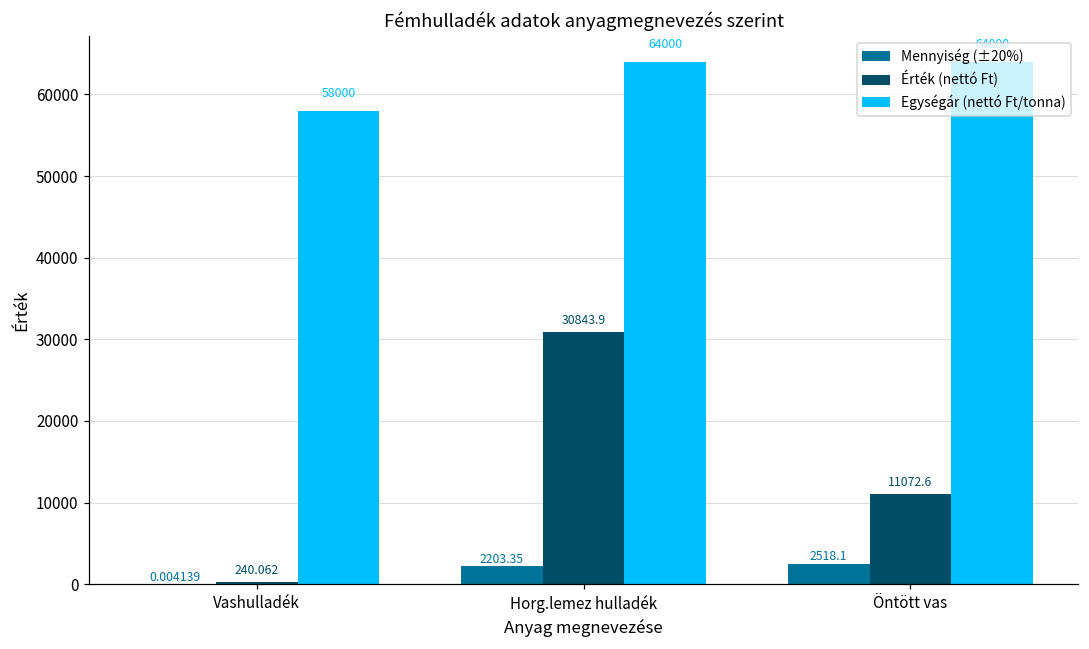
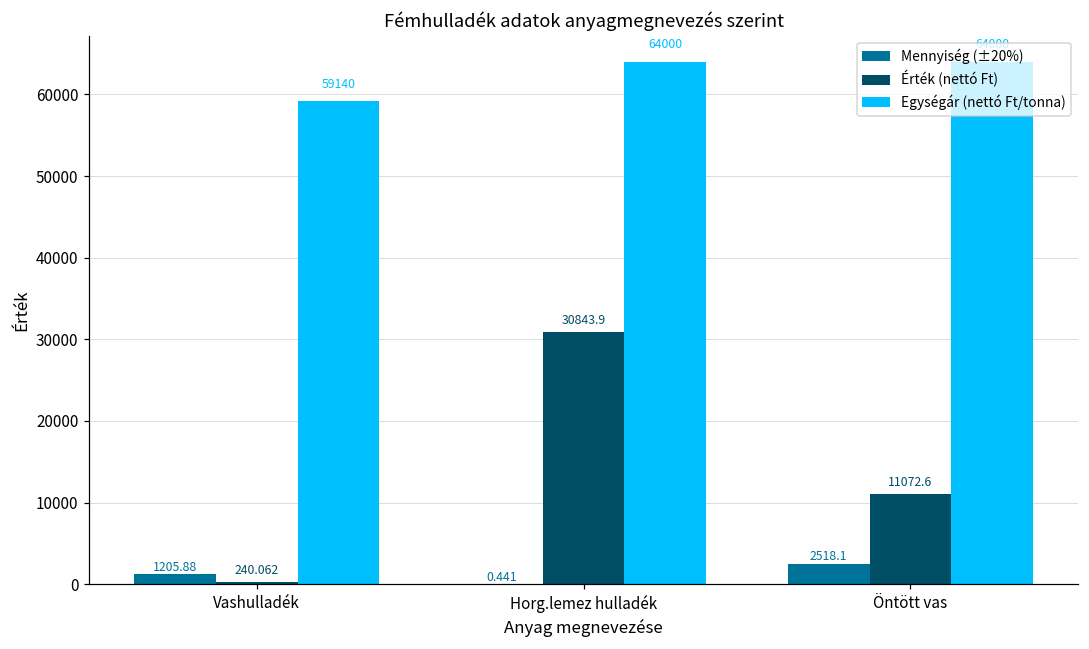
Mennyiség (±20%), Vashulladék: 0.004139 -> 1205.88
Egységár (nettó Ft/tonna), Vashulladék: 58000 -> 59140
Mennyiség (±20%), Horg.lemez hulladék: 2203.35 -> 0.441
